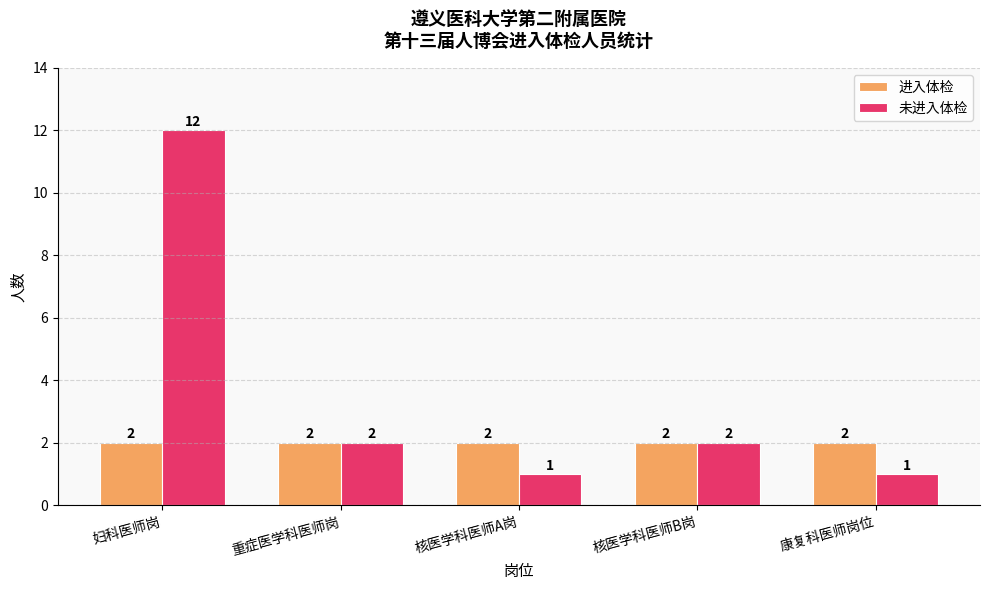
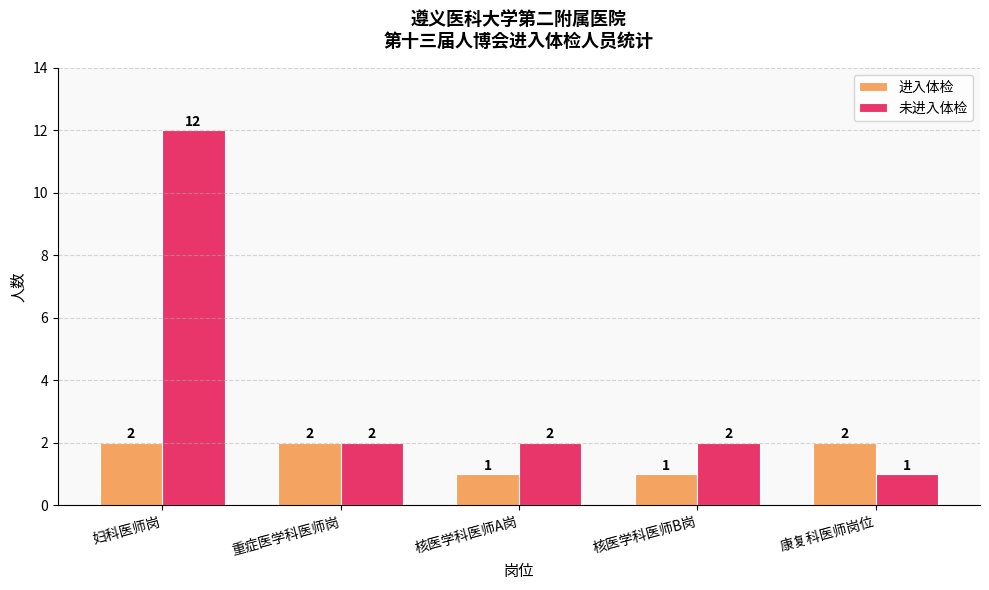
进入体检, 核医学科医师A岗: 2 -> 1
未进入体检, 核医学科医师A岗: 1 -> 2
进入体检, 核医学科医师B岗: 2 -> 1
